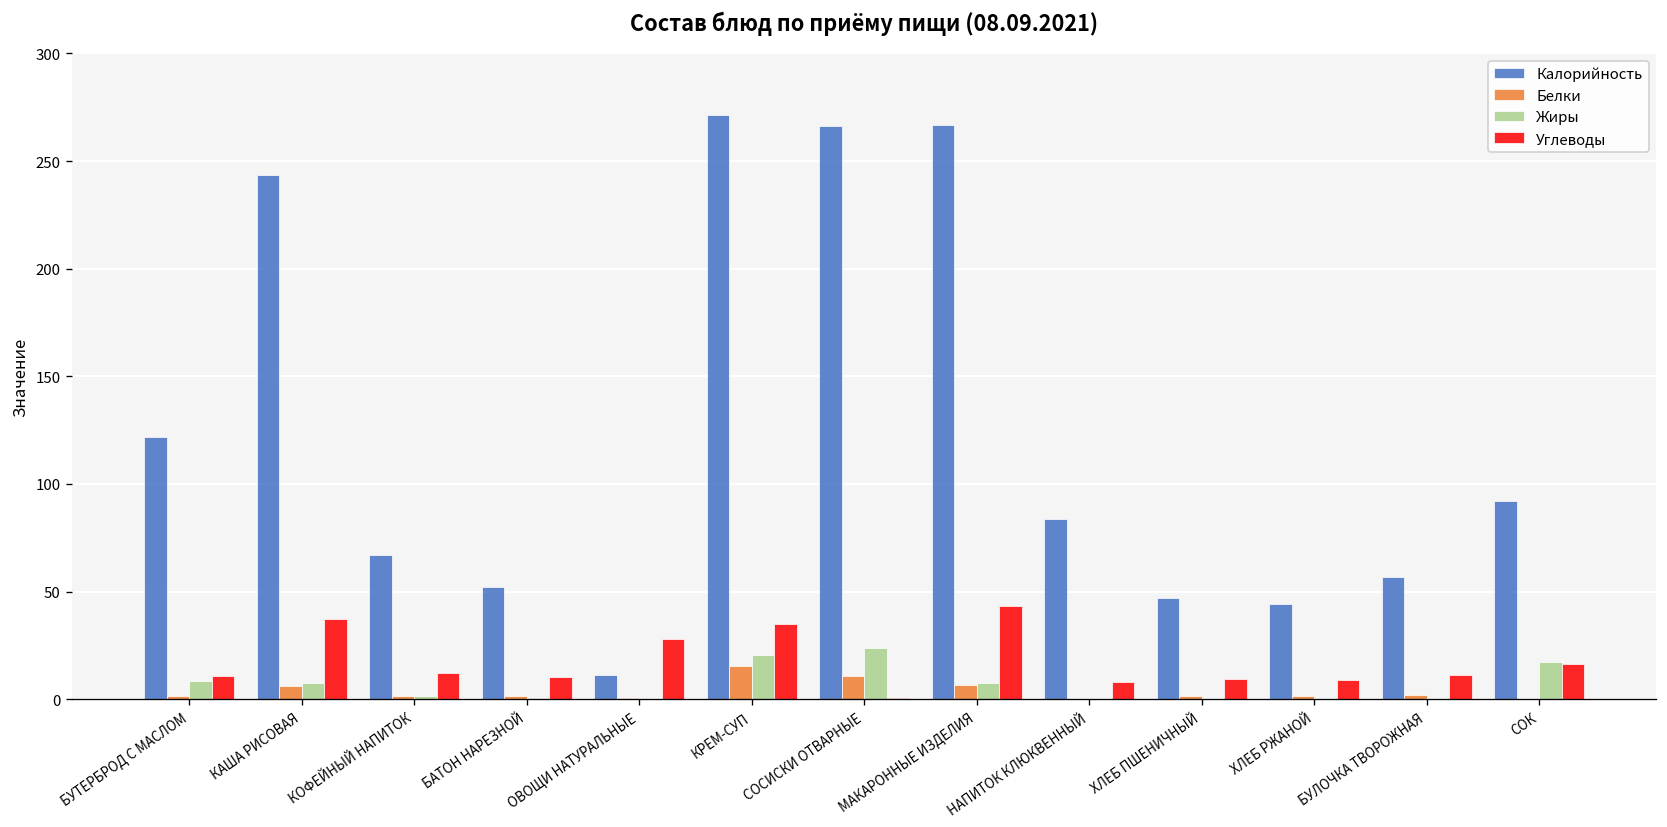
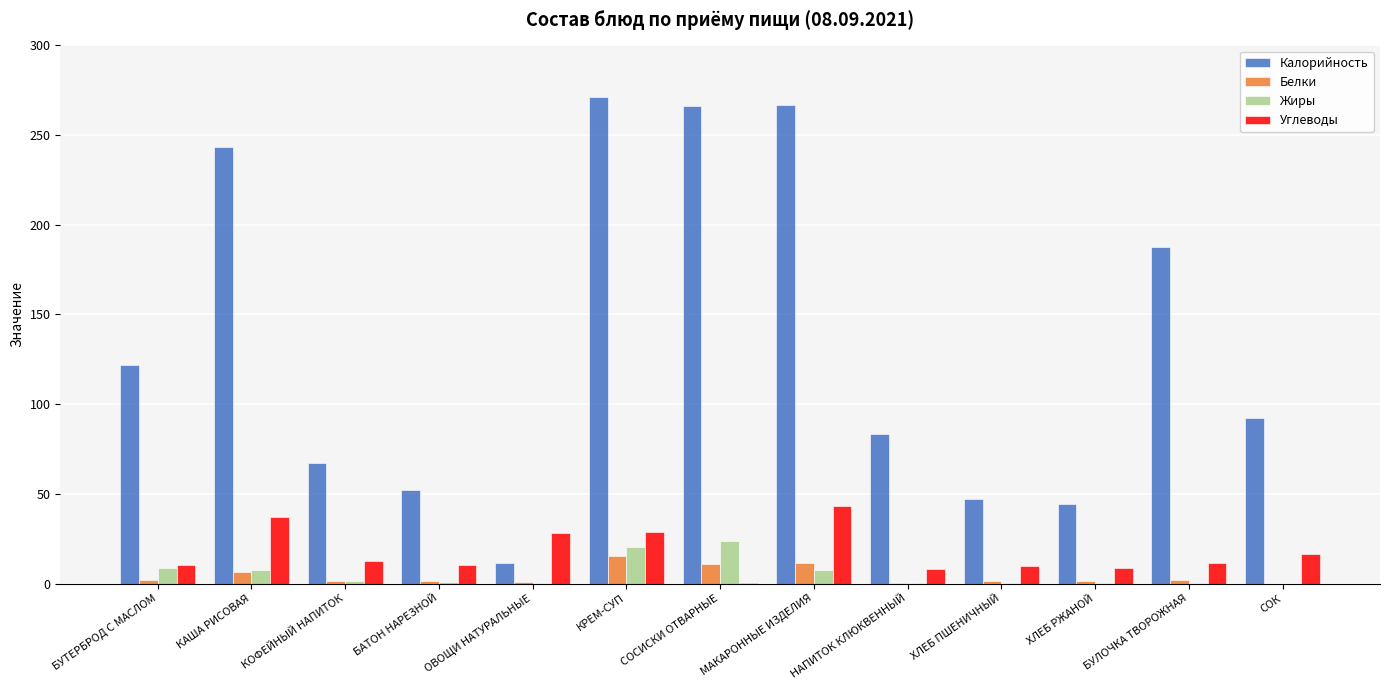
Углеводы, КРЕМ-СУП: 35 -> 28
Белки, МАКАРОННЫЕ ИЗДЕЛИЯ: 7 -> 12
Калорийность, БУЛОЧКА ТВОРОЖНАЯ: 57 -> 188
Жиры, СОК: 17 -> 0
